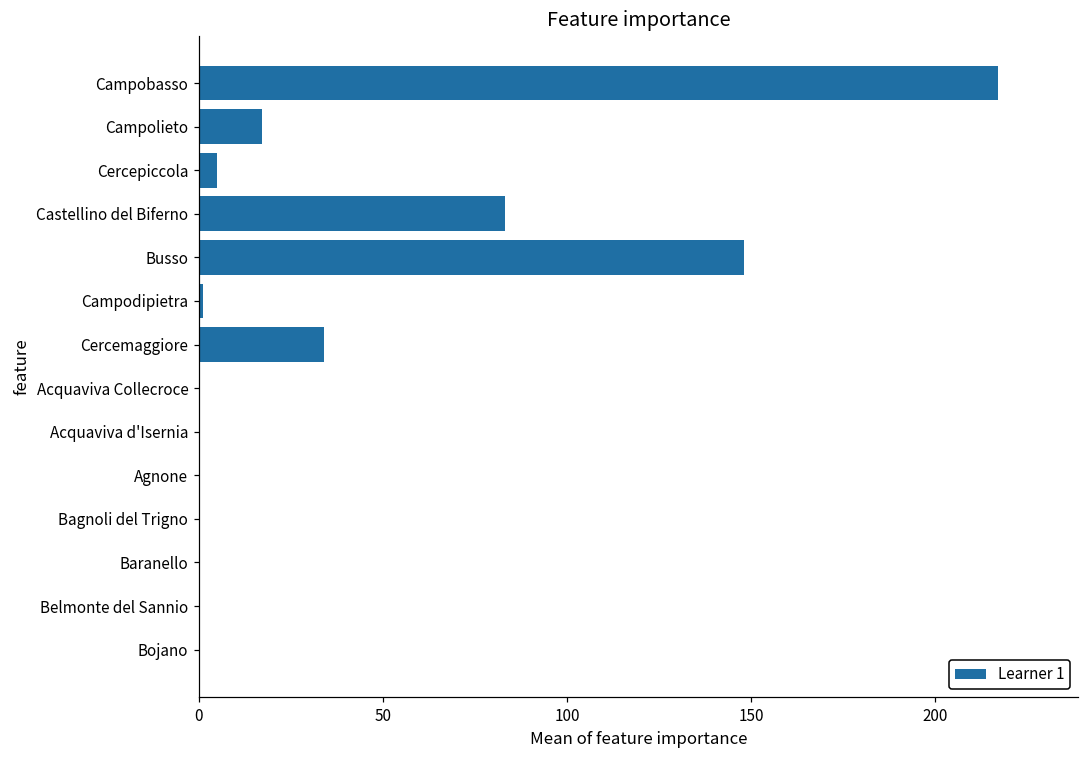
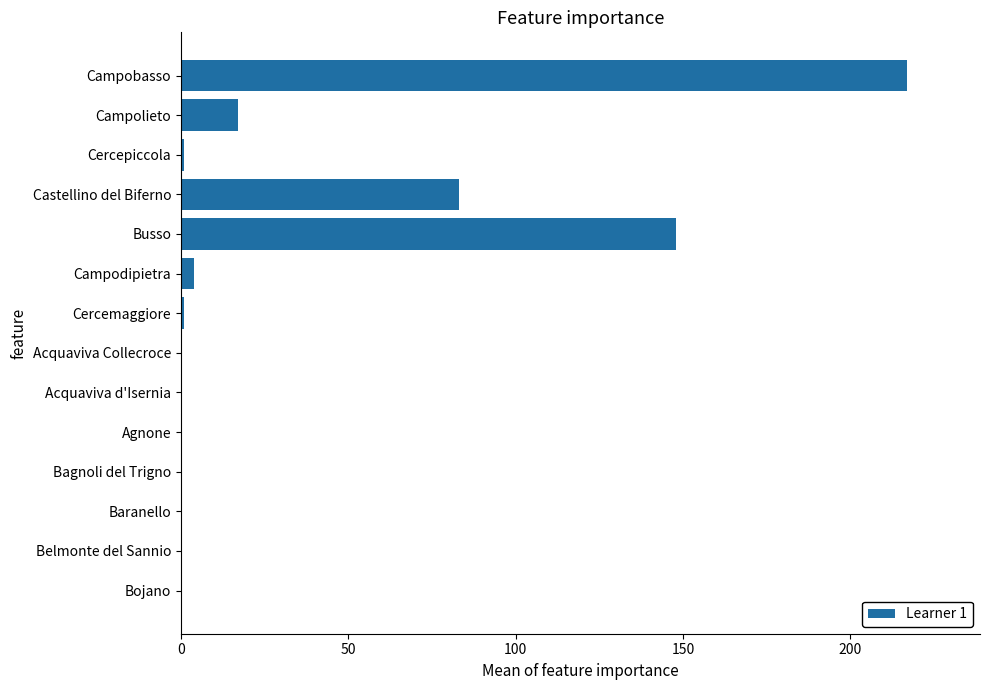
Cercepiccola: 5 -> 1
Campodipietra: 1 -> 4
Cercemaggiore: 34 -> 1
